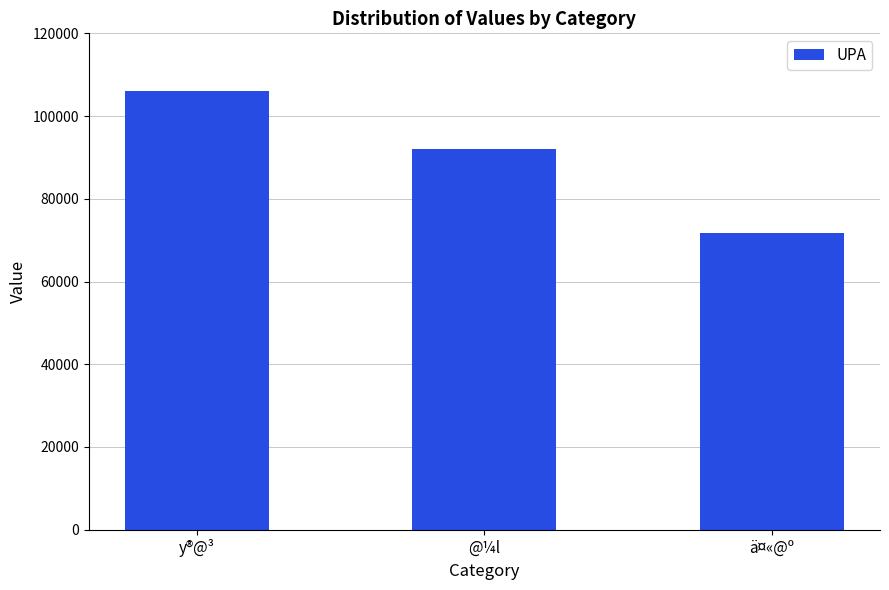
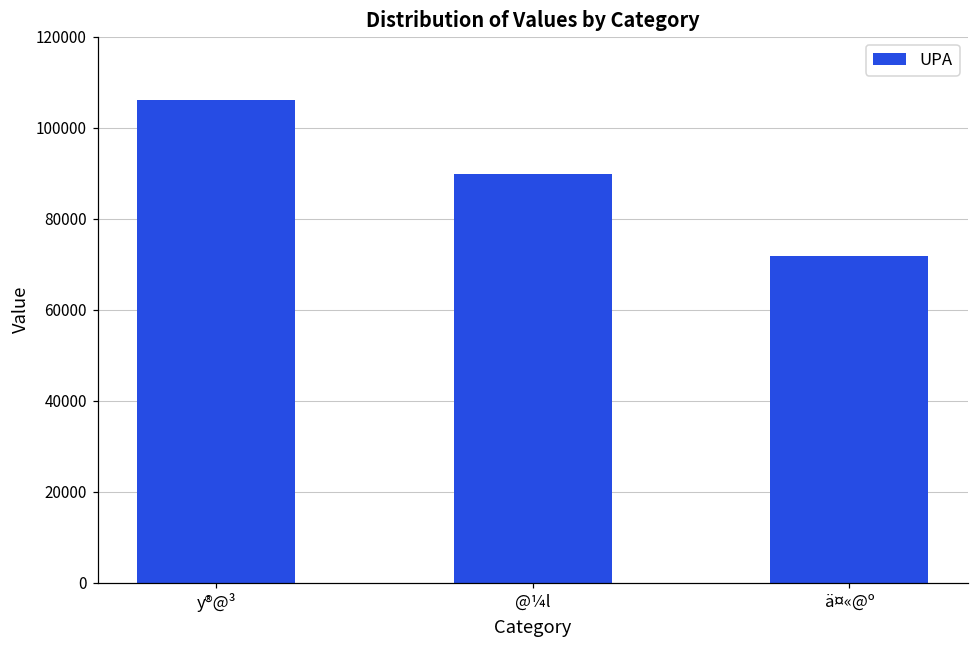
@¼l: 92000 -> 90000
